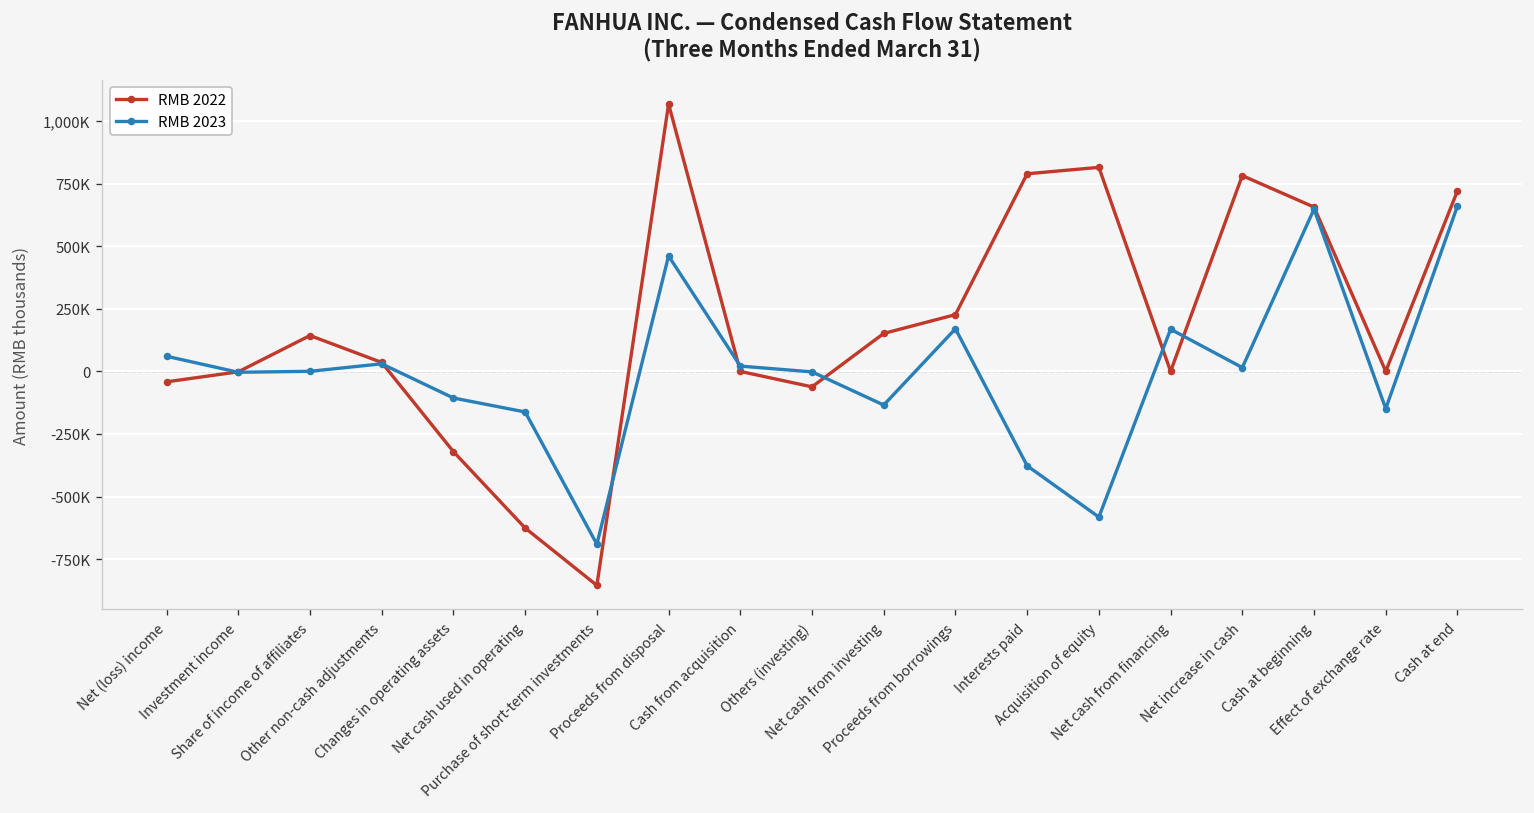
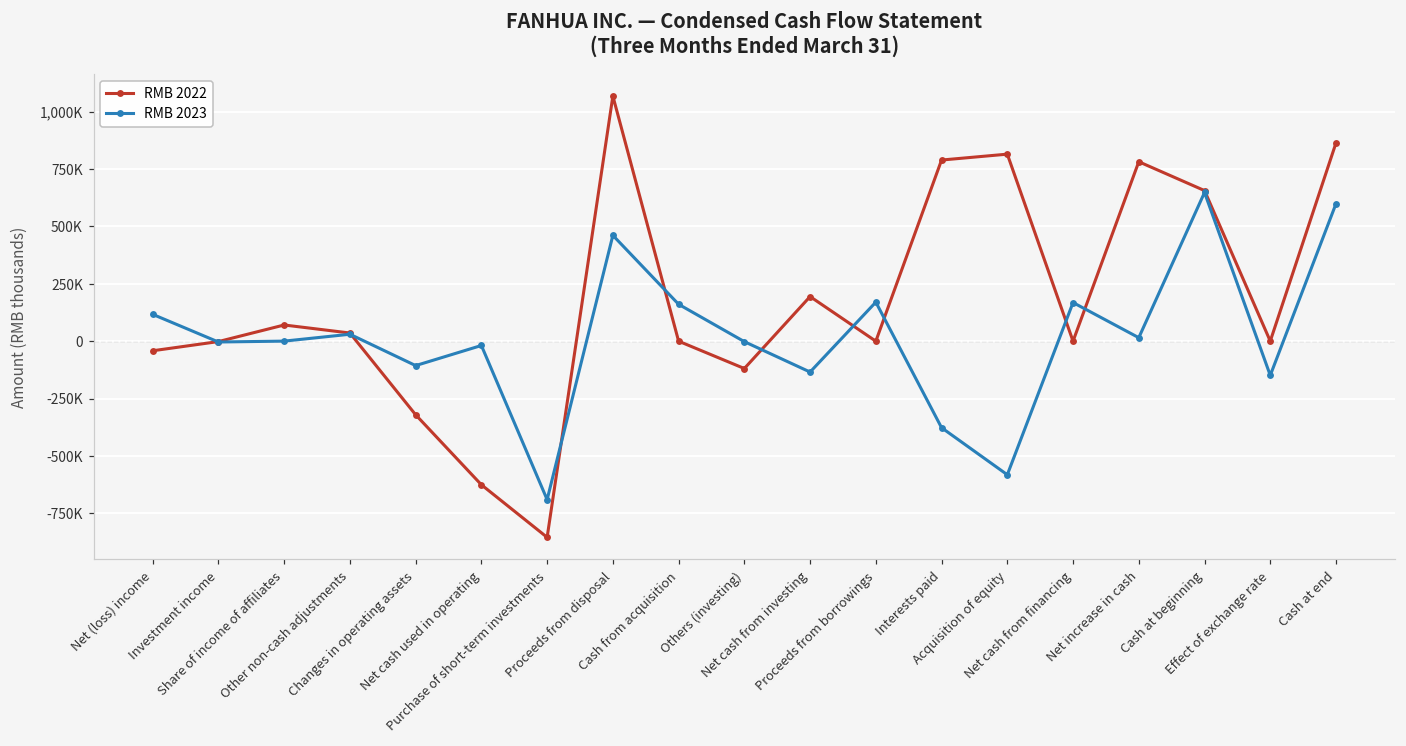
RMB 2023, Net (loss) income: 60,000 -> 120,000
RMB 2022, Share of income of affiliates: 140,000 -> 70,000
RMB 2023, Net cash used in operating: -160,000 -> -20,000
RMB 2023, Cash from acquisition: 20,000 -> 160,000
RMB 2022, Others (investing): -60,000 -> -120,000
RMB 2022, Net cash from investing: 150,000 -> 190,000
RMB 2022, Proceeds from borrowings: 230,000 -> 0
RMB 2022, Cash at end: 720,000 -> 860,000
RMB 2023, Cash at end: 660,000 -> 600,000
